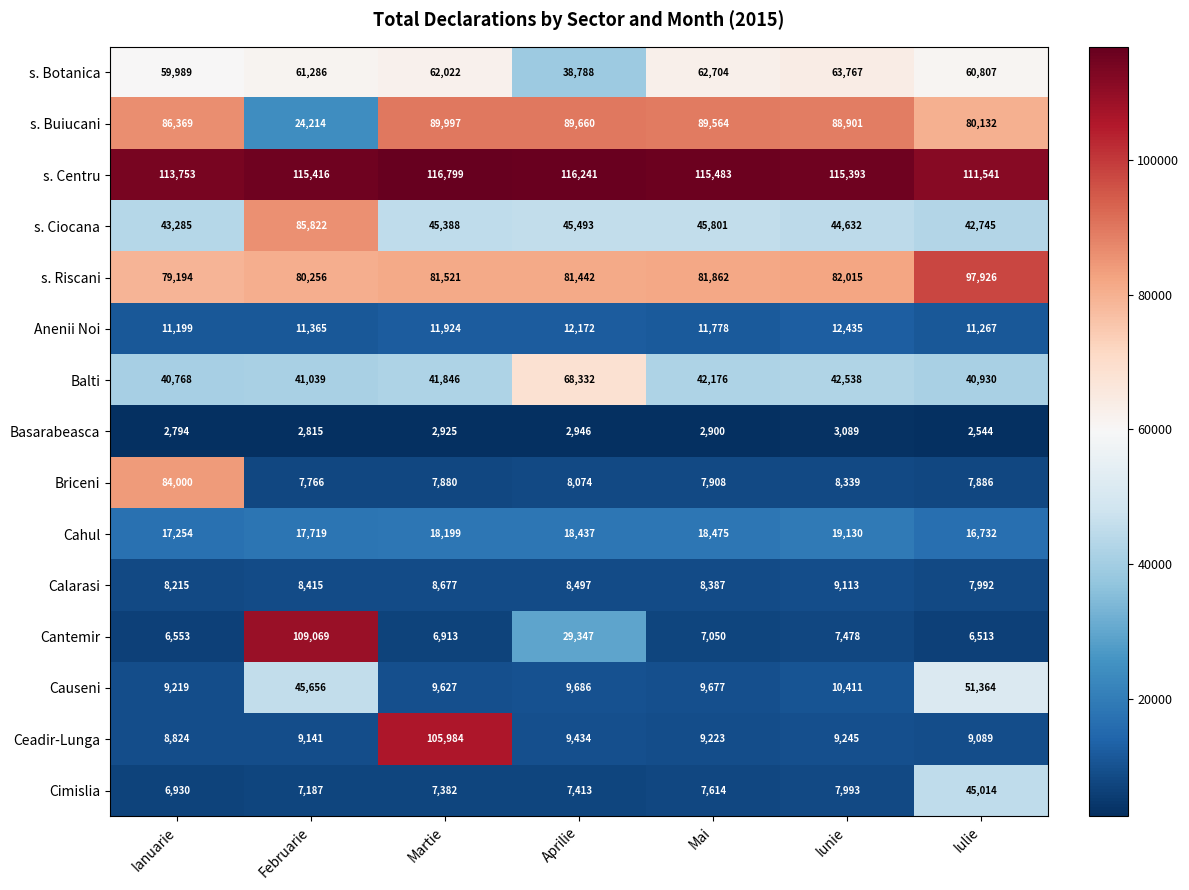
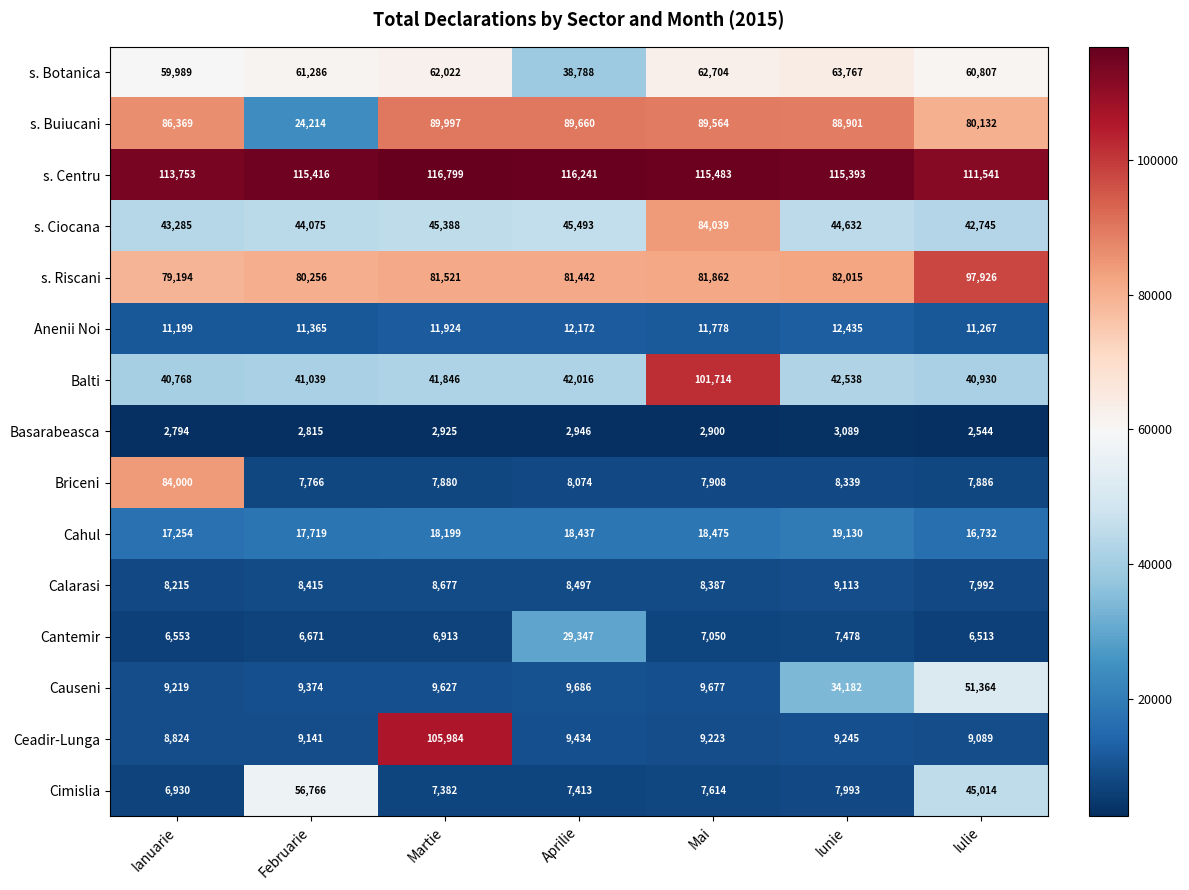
s. Ciocana, Februarie: 85,822 -> 44,075
s. Ciocana, Mai: 45,801 -> 84,039
Balti, Aprilie: 68,332 -> 42,016
Balti, Mai: 42,176 -> 101,714
Cantemir, Februarie: 109,069 -> 6,671
Causeni, Februarie: 45,656 -> 9,374
Causeni, Iunie: 10,411 -> 34,182
Cimislia, Februarie: 7,187 -> 56,766
